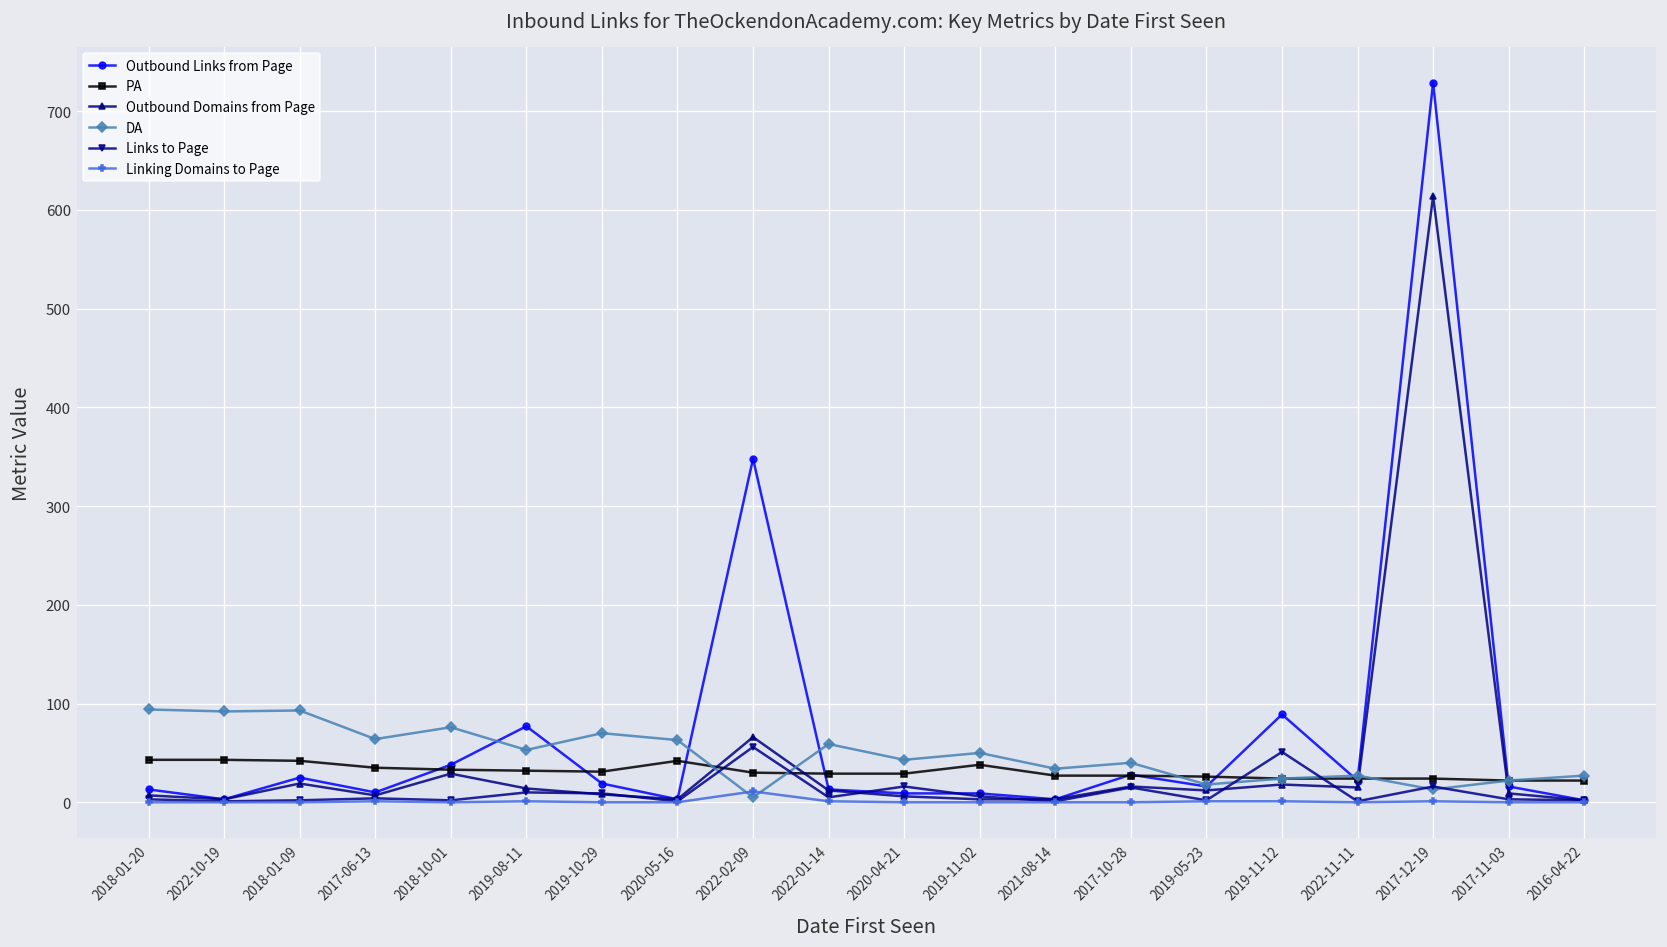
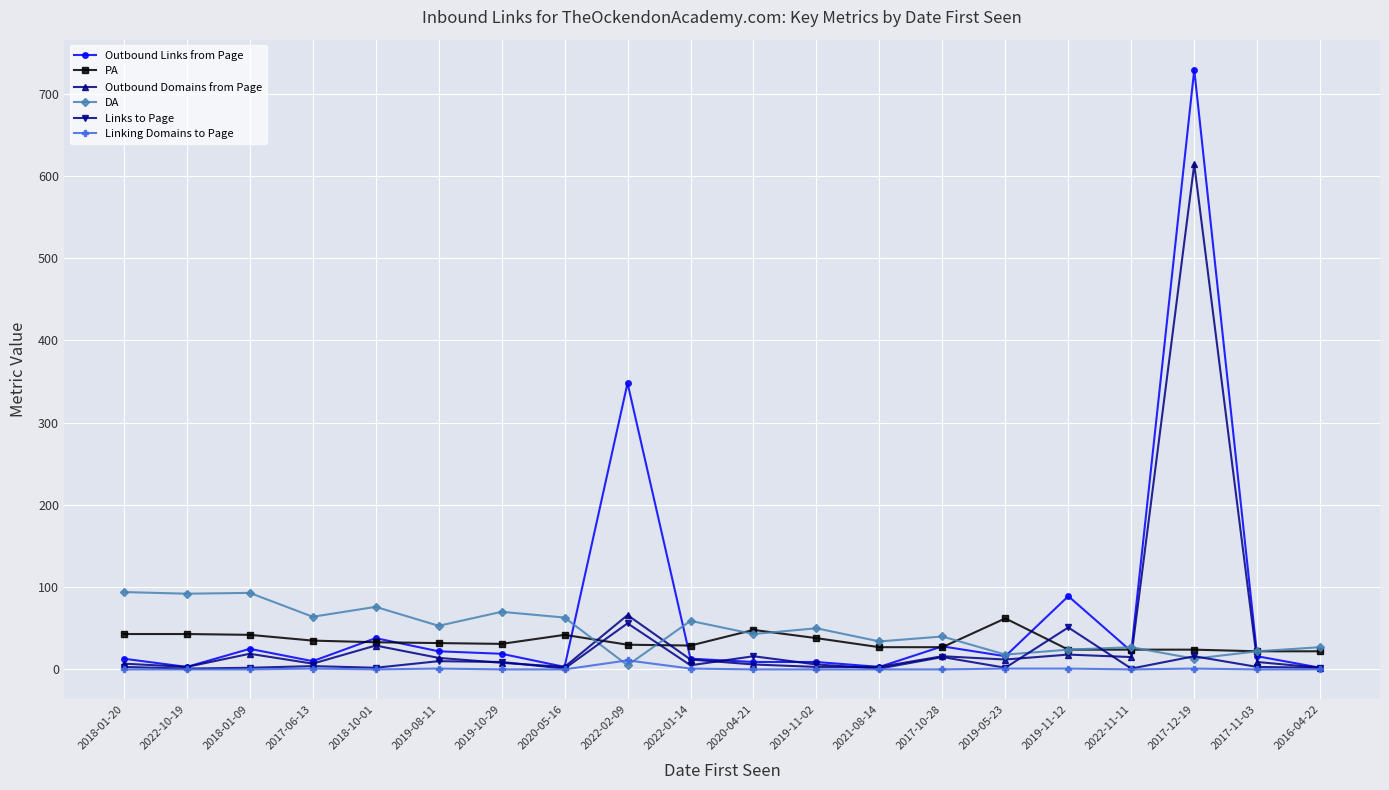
Outbound Links from Page, 2019-08-11: 80 -> 20
PA, 2020-04-21: 30 -> 50
PA, 2019-05-23: 30 -> 60
